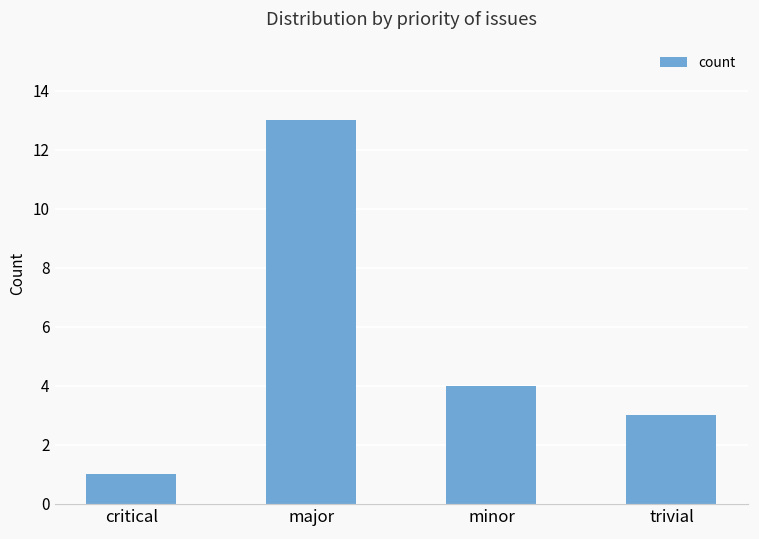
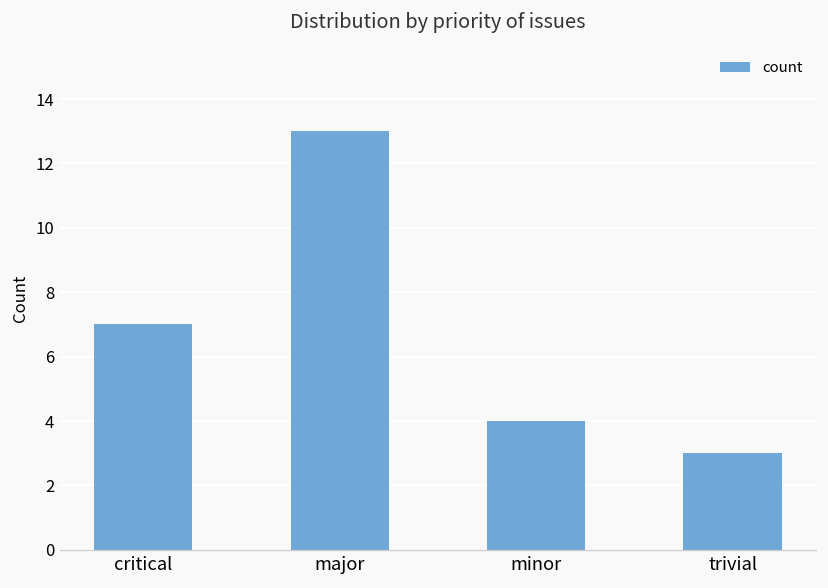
critical: 1 -> 7
